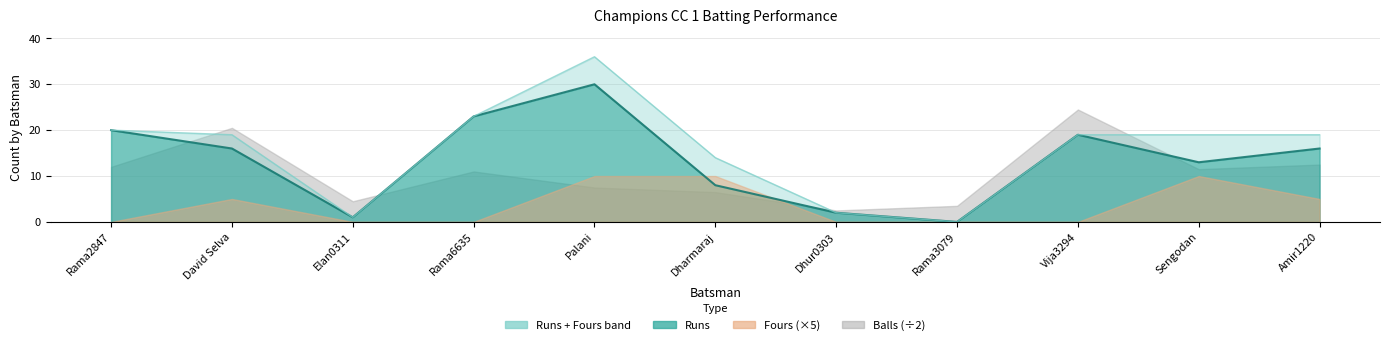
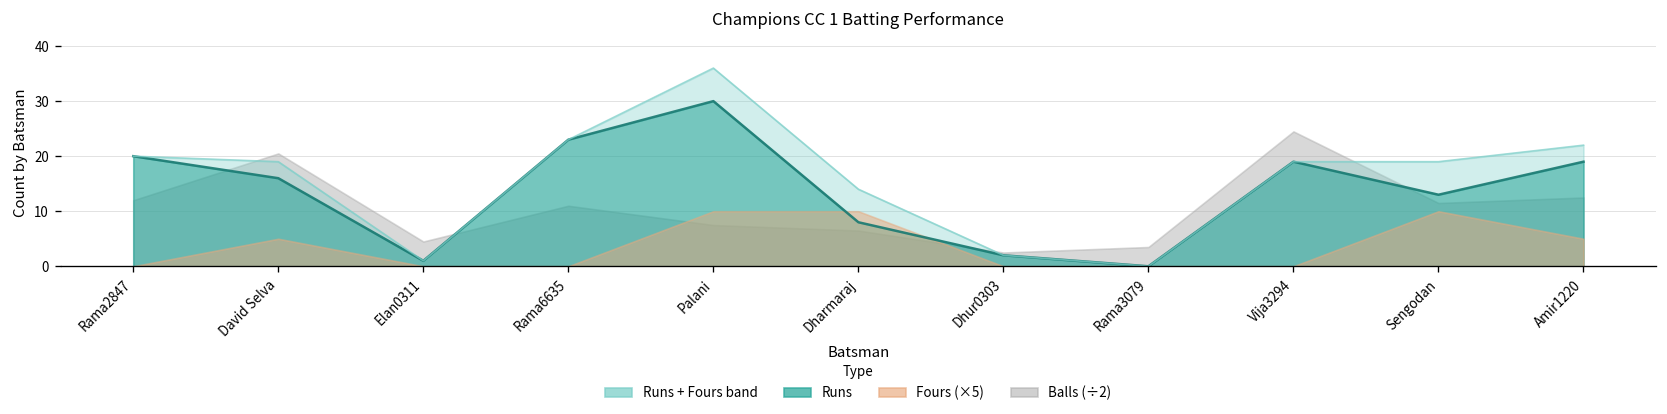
Runs, Amir1220: 16 -> 19
